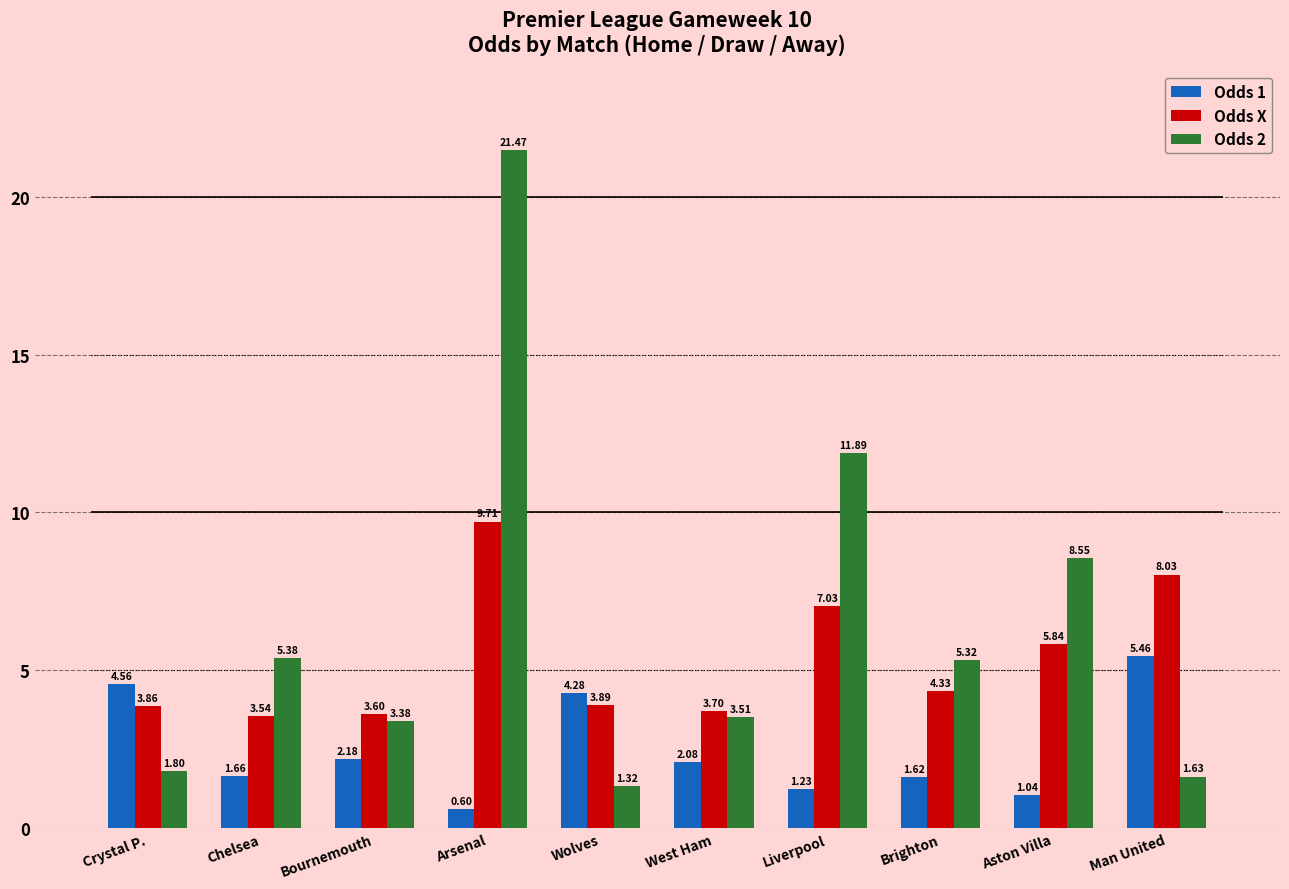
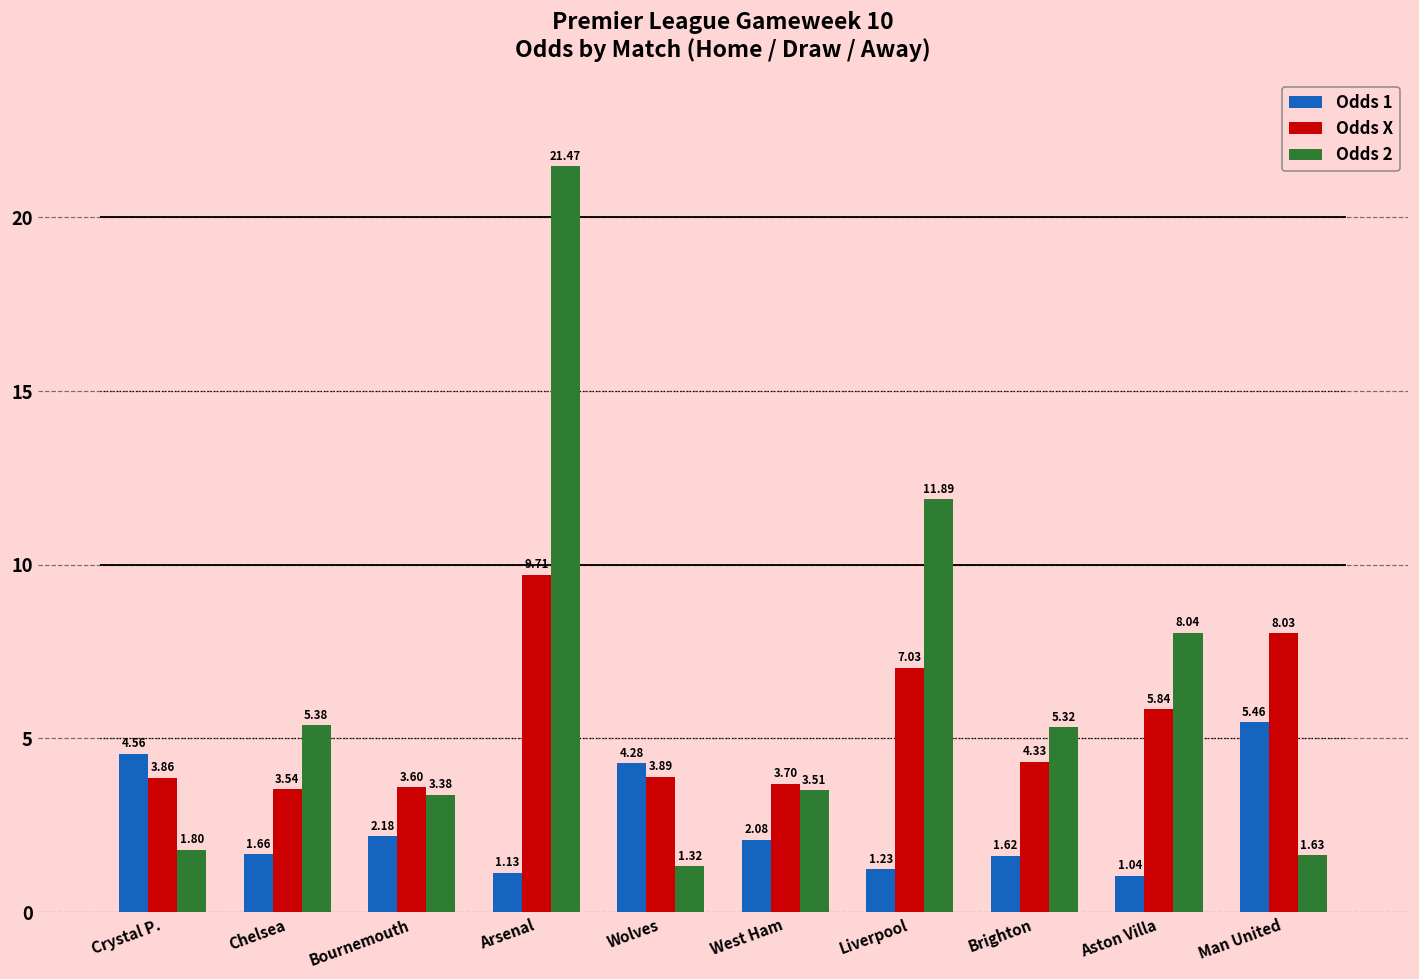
Odds 1, Arsenal: 0.60 -> 1.13
Odds 2, Aston Villa: 8.55 -> 8.04
